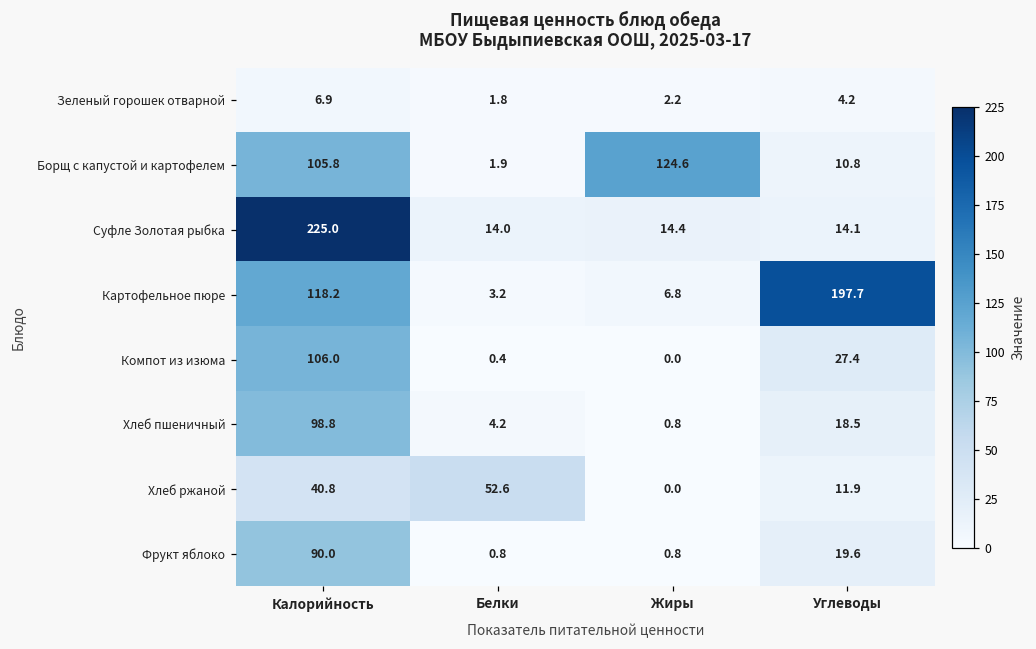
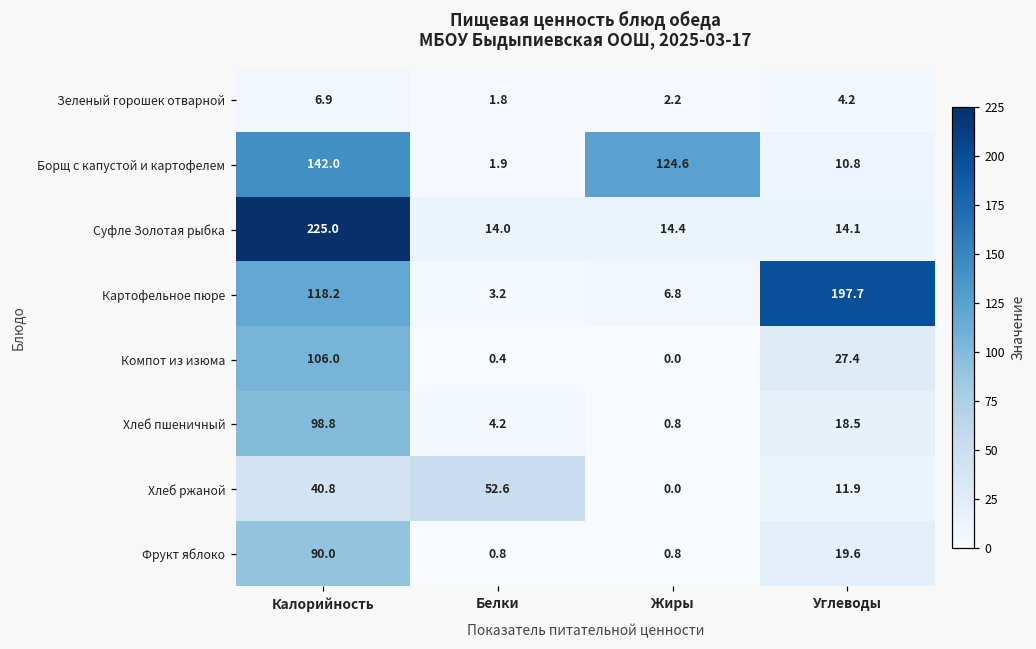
Борщ с капустой и картофелем, Калорийность: 105.8 -> 142.0
